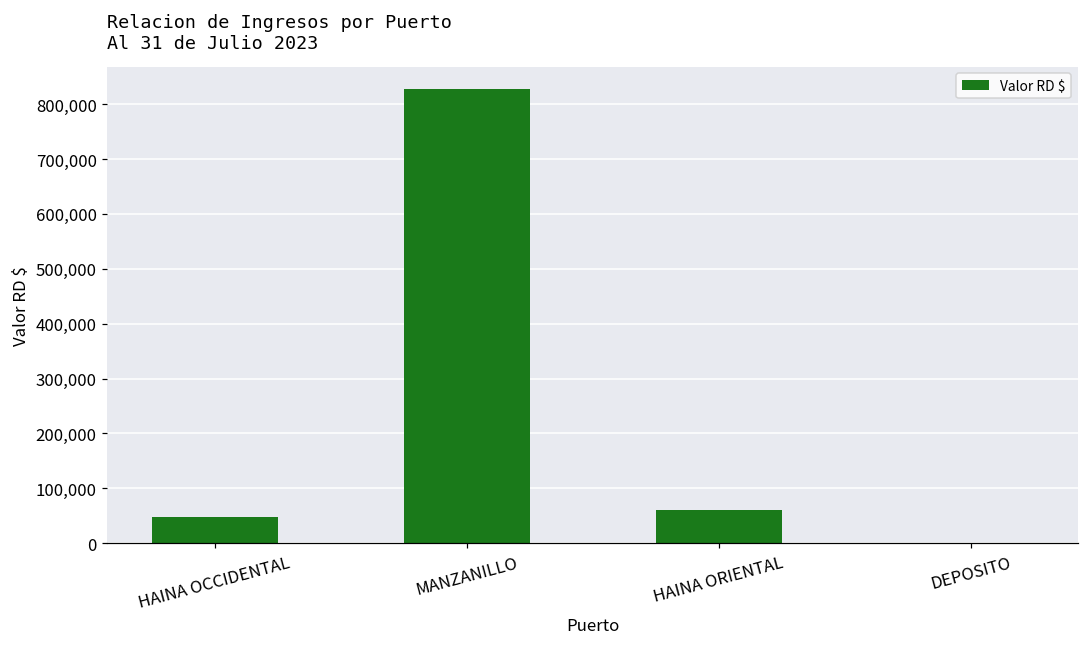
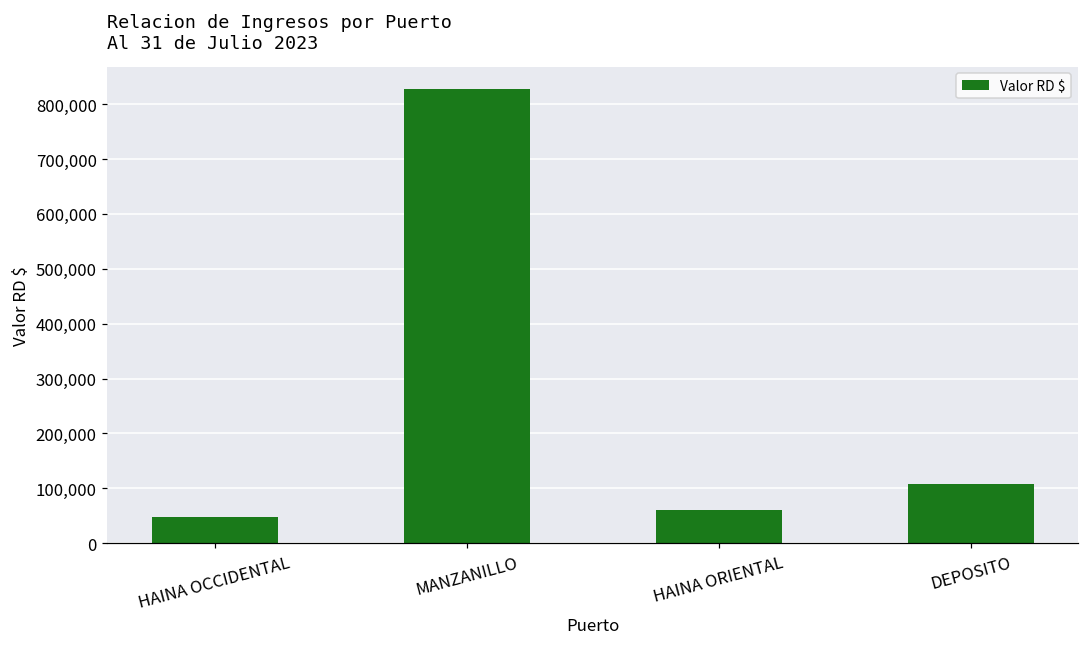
DEPOSITO: 0 -> 110,000
